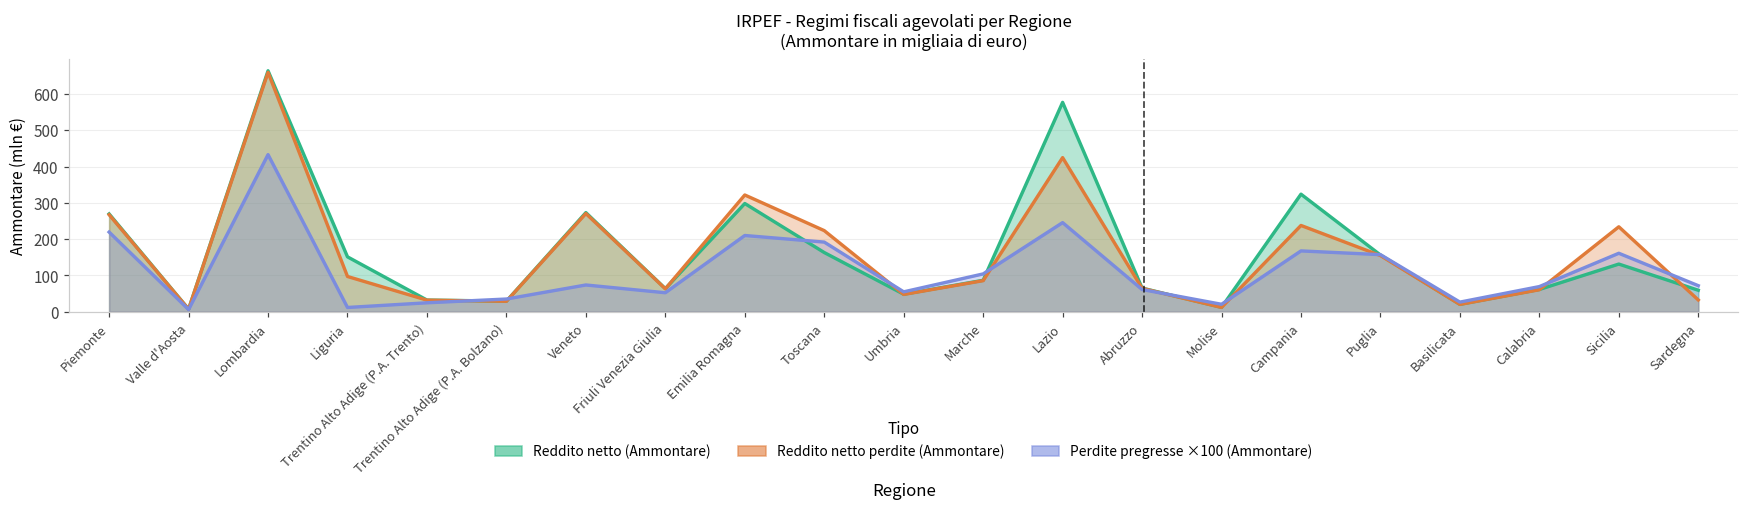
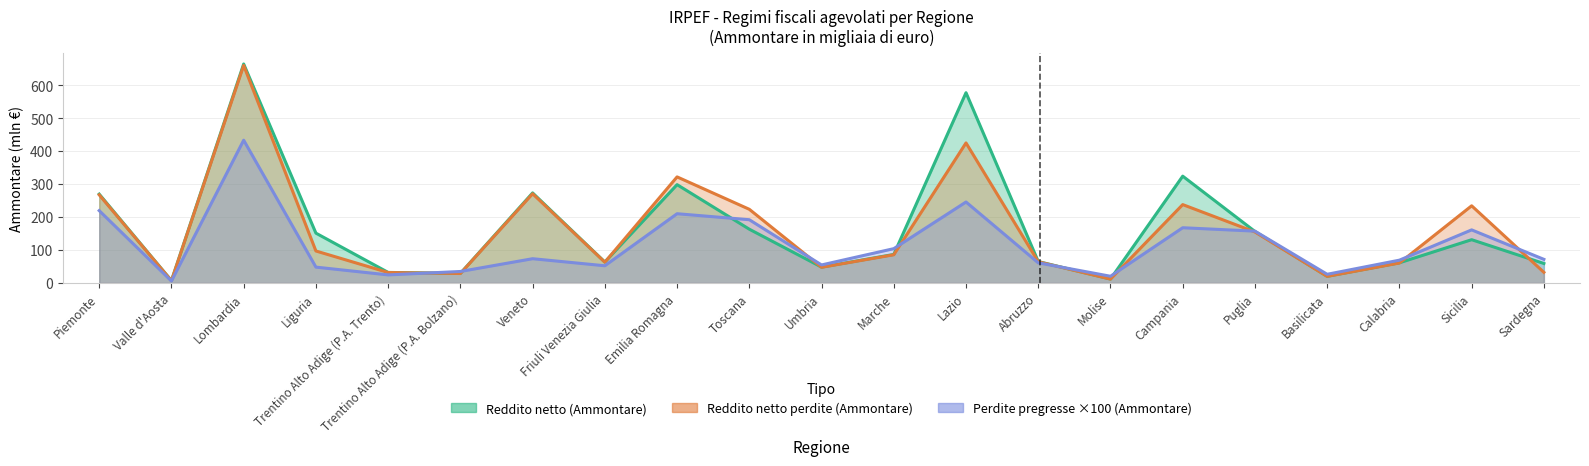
Perdite pregresse ×100 (Ammontare), Liguria: 10 -> 50
